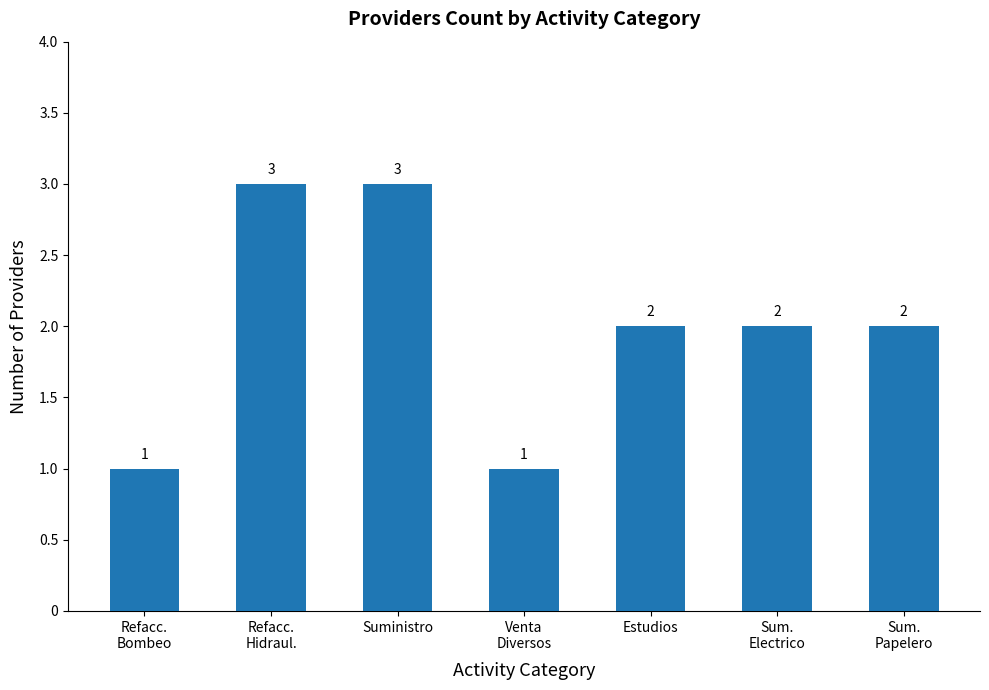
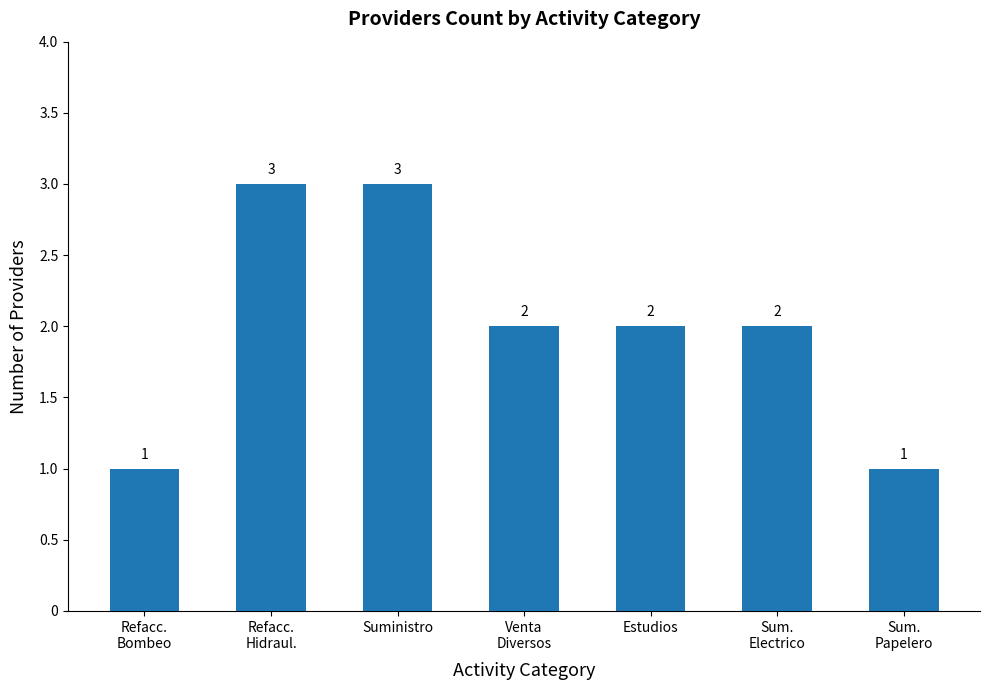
Venta Diversos: 1 -> 2
Sum. Papelero: 2 -> 1
